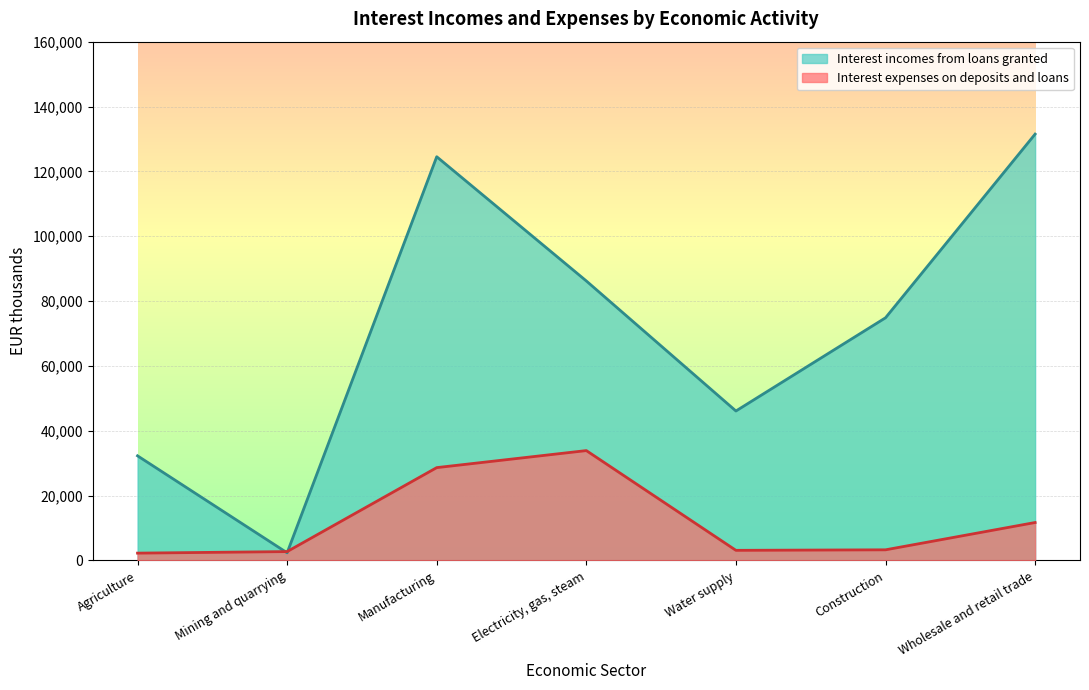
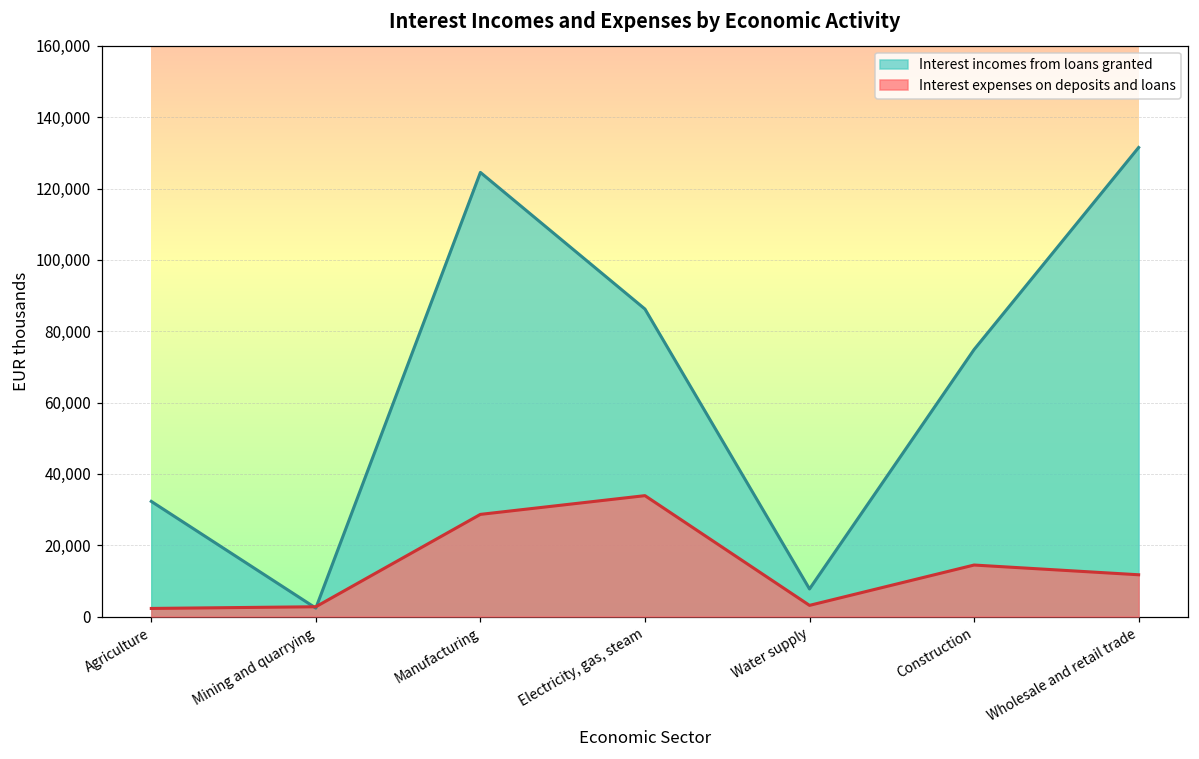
Interest incomes from loans granted, Water supply: 46,000 -> 8,000
Interest expenses on deposits and loans, Construction: 3,000 -> 14,000
